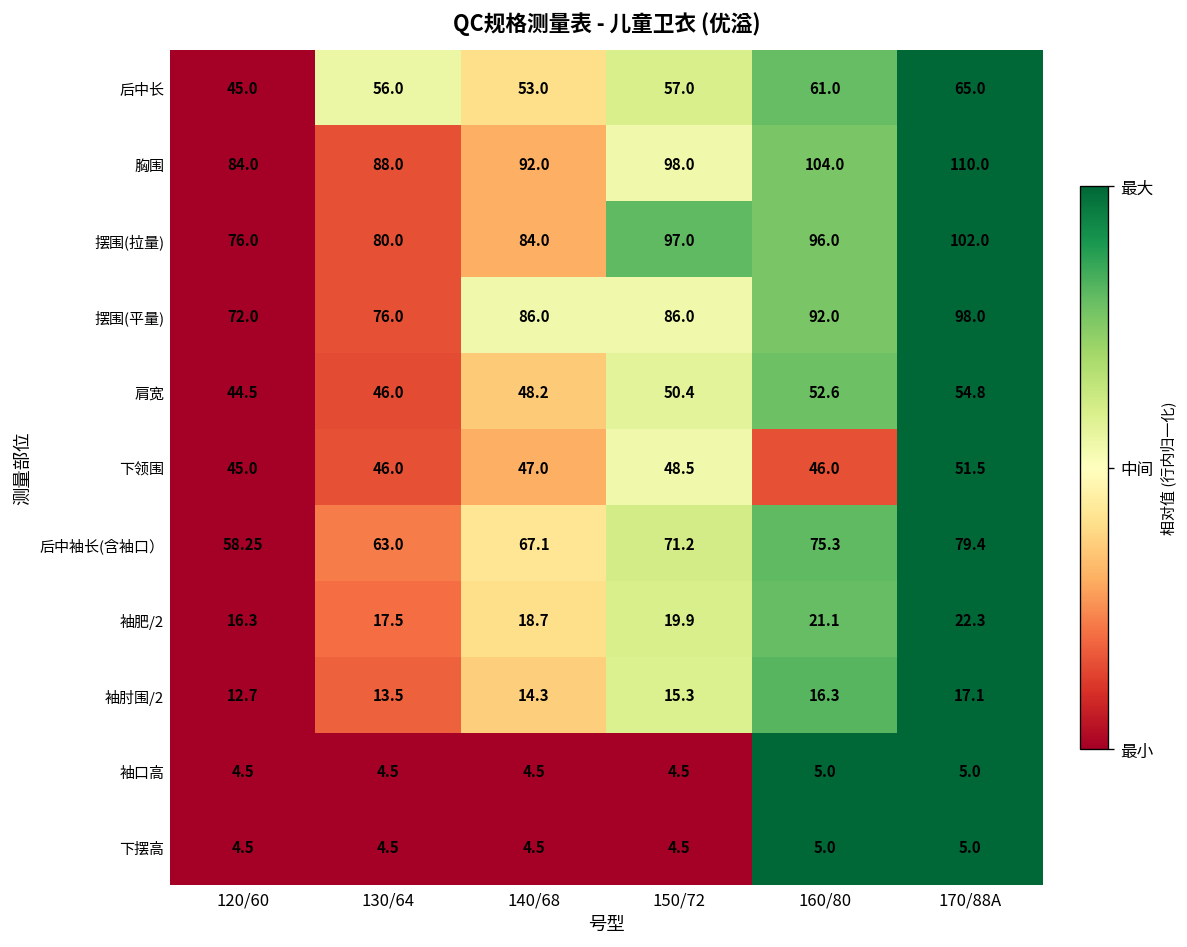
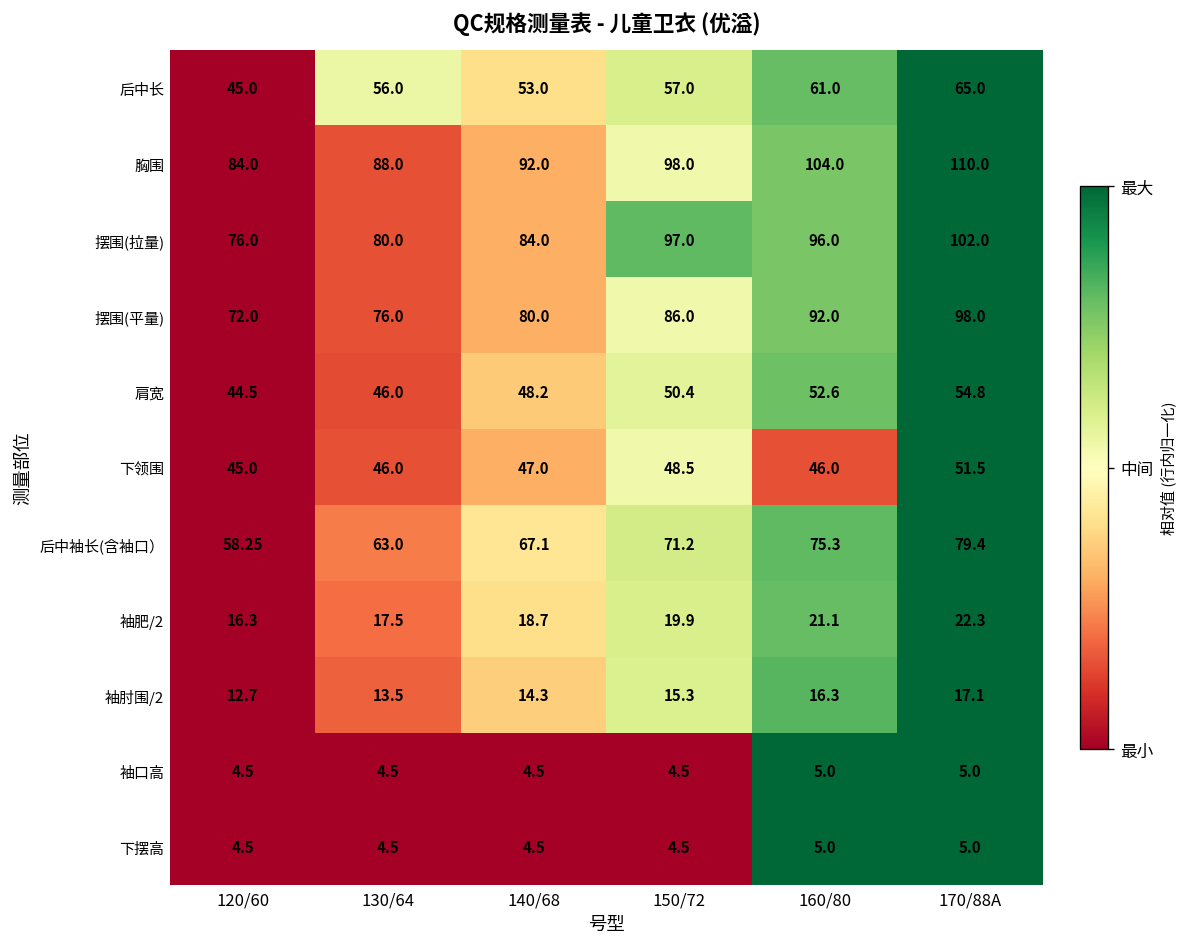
摆围(平量), 140/68: 86.0 -> 80.0
